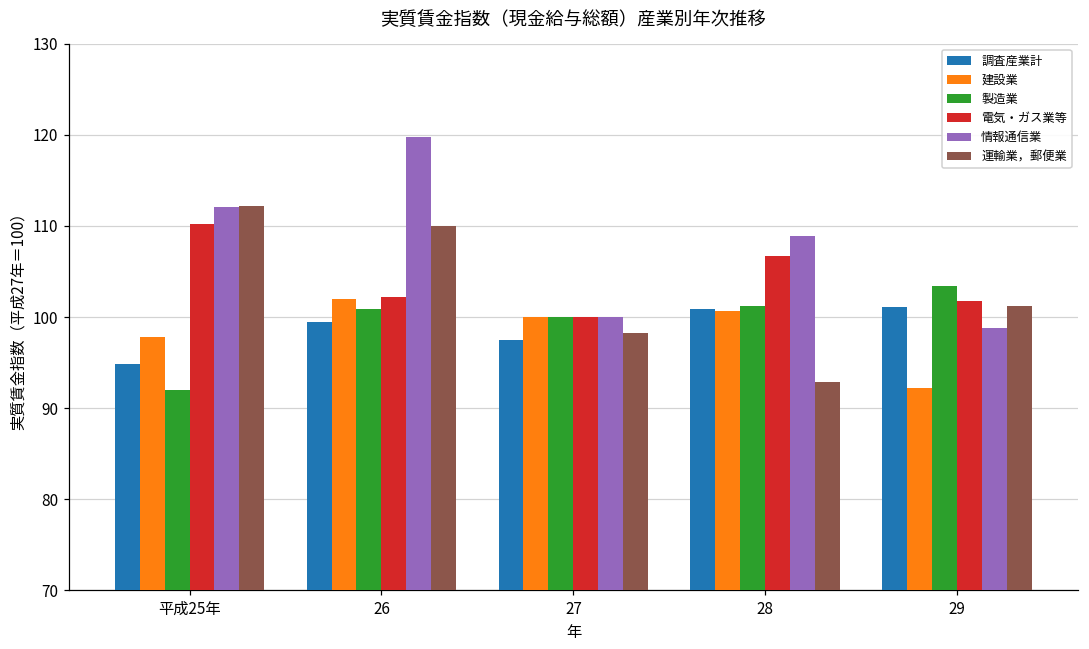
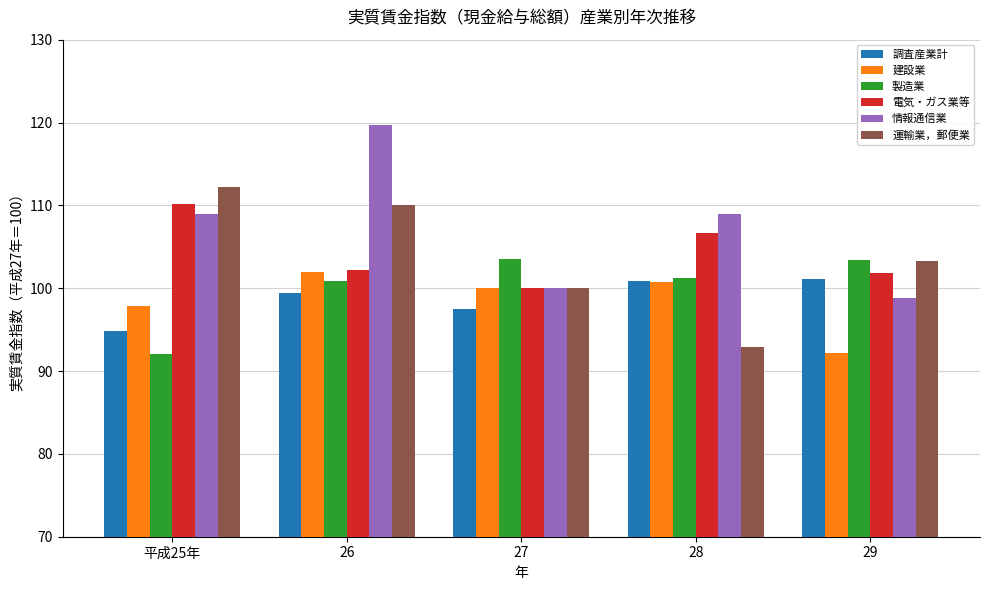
情報通信業, 平成25年: 112 -> 109
製造業, 27: 100 -> 104
運輸業，郵便業, 27: 98 -> 100
運輸業，郵便業, 29: 101 -> 103
